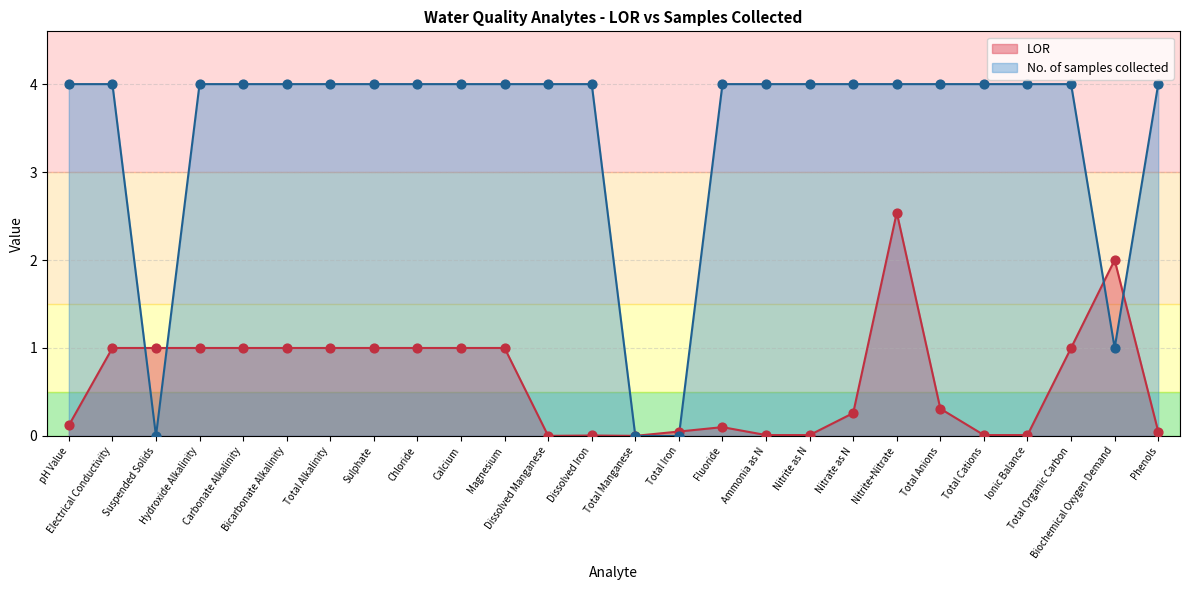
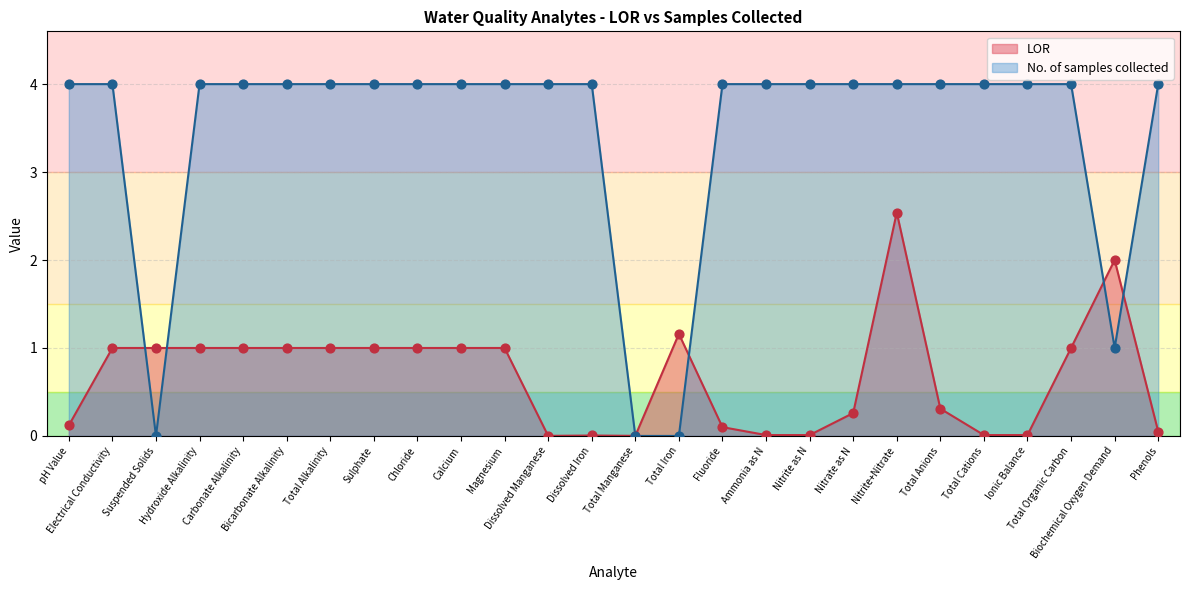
LOR, Total Iron: 0.1 -> 1.2
